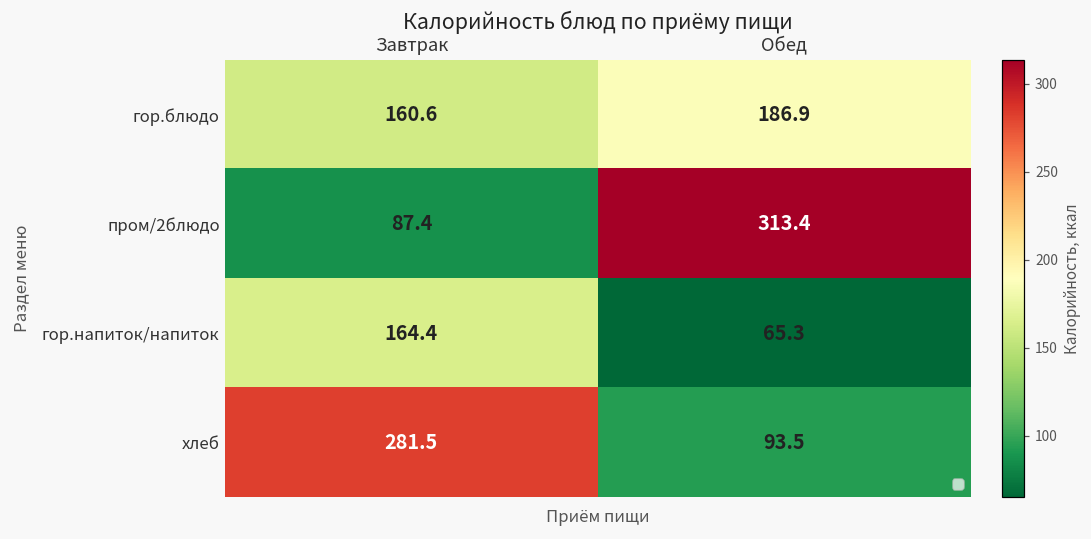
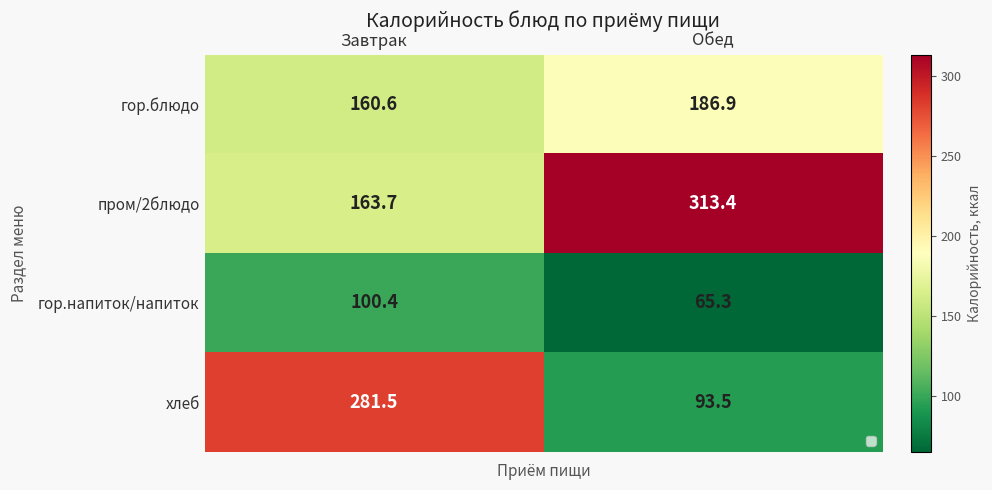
пром/2блюдо, Завтрак: 87.4 -> 163.7
гор.напиток/напиток, Завтрак: 164.4 -> 100.4
